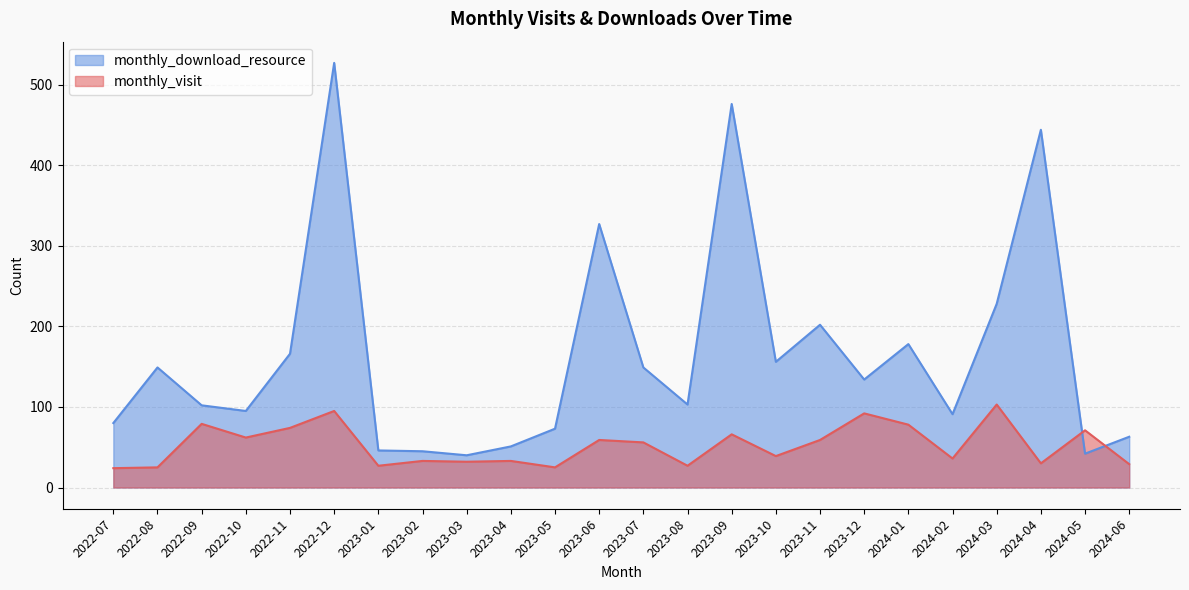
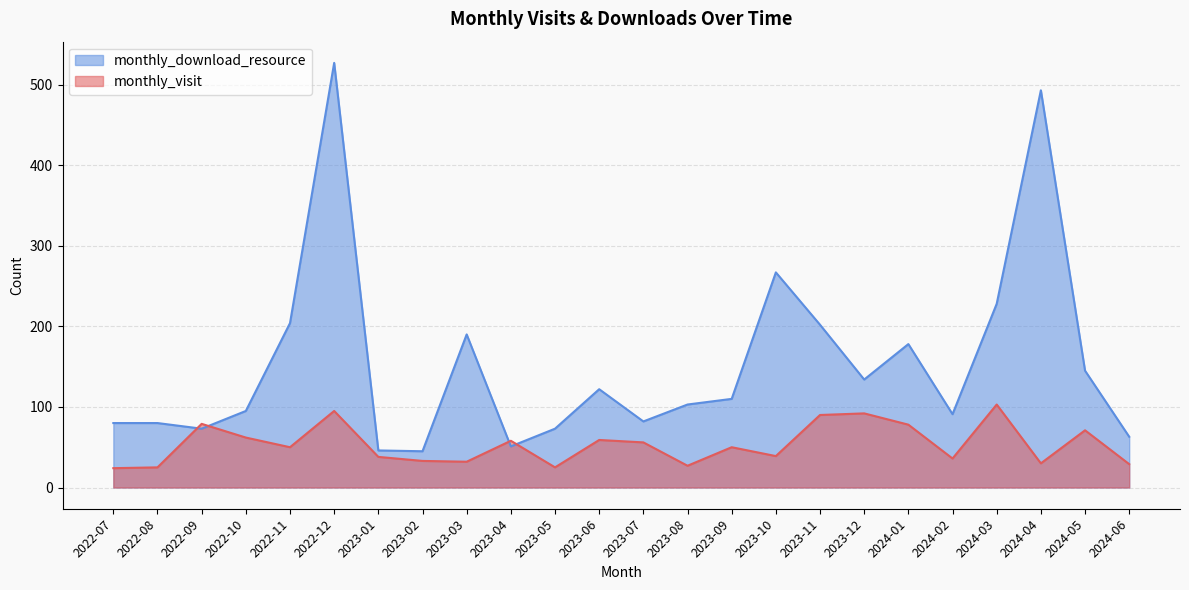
monthly_download_resource, 2022-08: 150 -> 80
monthly_download_resource, 2022-09: 100 -> 70
monthly_download_resource, 2022-11: 170 -> 200
monthly_visit, 2022-11: 70 -> 50
monthly_visit, 2023-01: 30 -> 40
monthly_download_resource, 2023-03: 40 -> 190
monthly_visit, 2023-04: 30 -> 60
monthly_download_resource, 2023-06: 330 -> 120
monthly_download_resource, 2023-07: 150 -> 80
monthly_download_resource, 2023-09: 480 -> 110
monthly_visit, 2023-09: 70 -> 50
monthly_download_resource, 2023-10: 160 -> 270
monthly_visit, 2023-11: 60 -> 90
monthly_download_resource, 2024-04: 440 -> 490
monthly_download_resource, 2024-05: 40 -> 150
